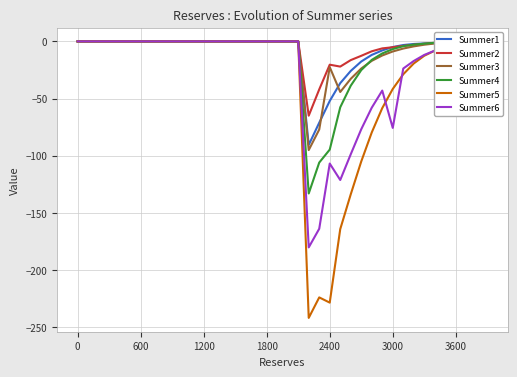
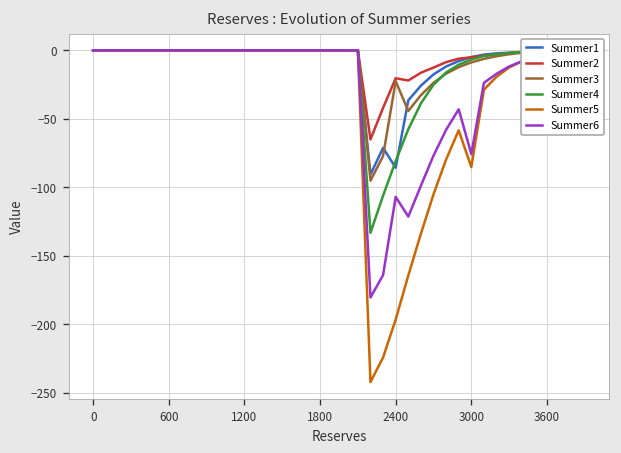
Summer1, 2400: -52 -> -86
Summer4, 2400: -95 -> -81
Summer5, 2400: -229 -> -196
Summer5, 3000: -42 -> -85
